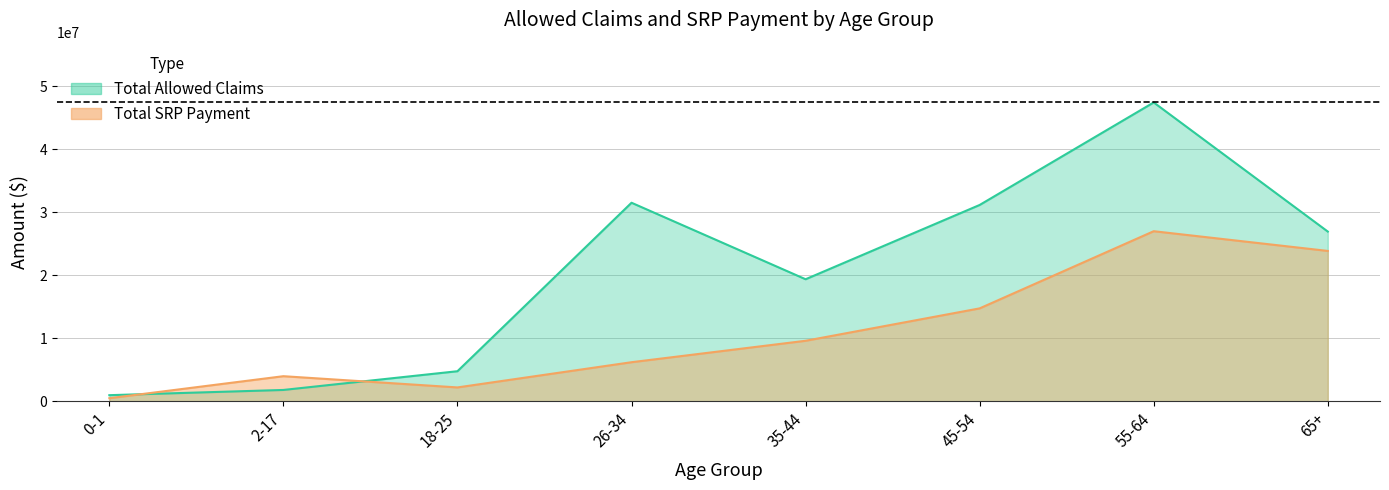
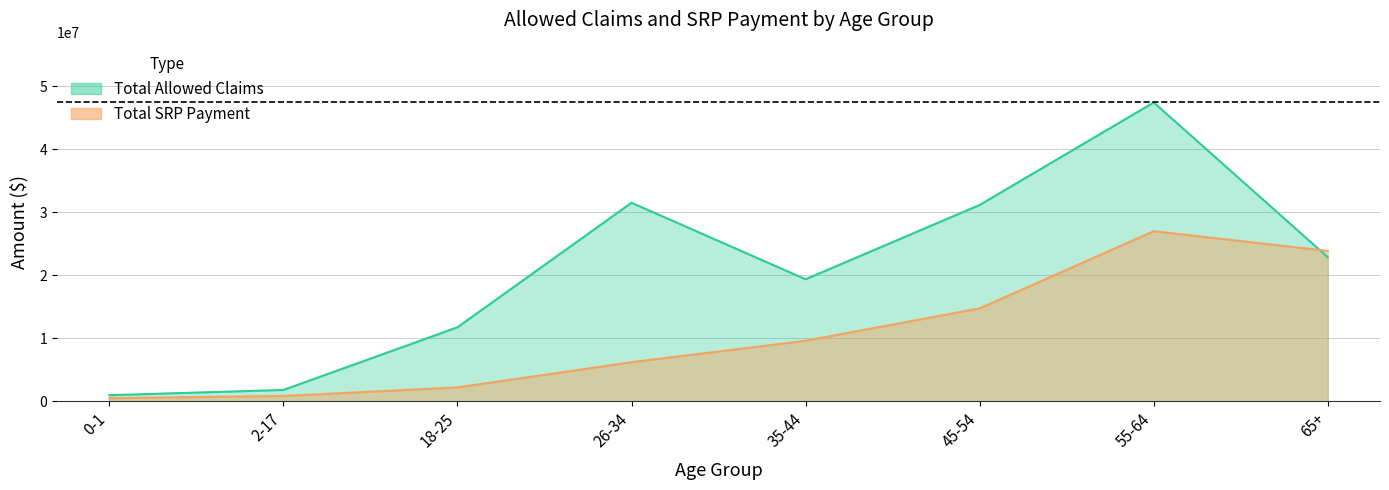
Total SRP Payment, 2-17: 4000000 -> 1000000
Total Allowed Claims, 18-25: 5000000 -> 12000000
Total Allowed Claims, 65+: 27000000 -> 23000000
